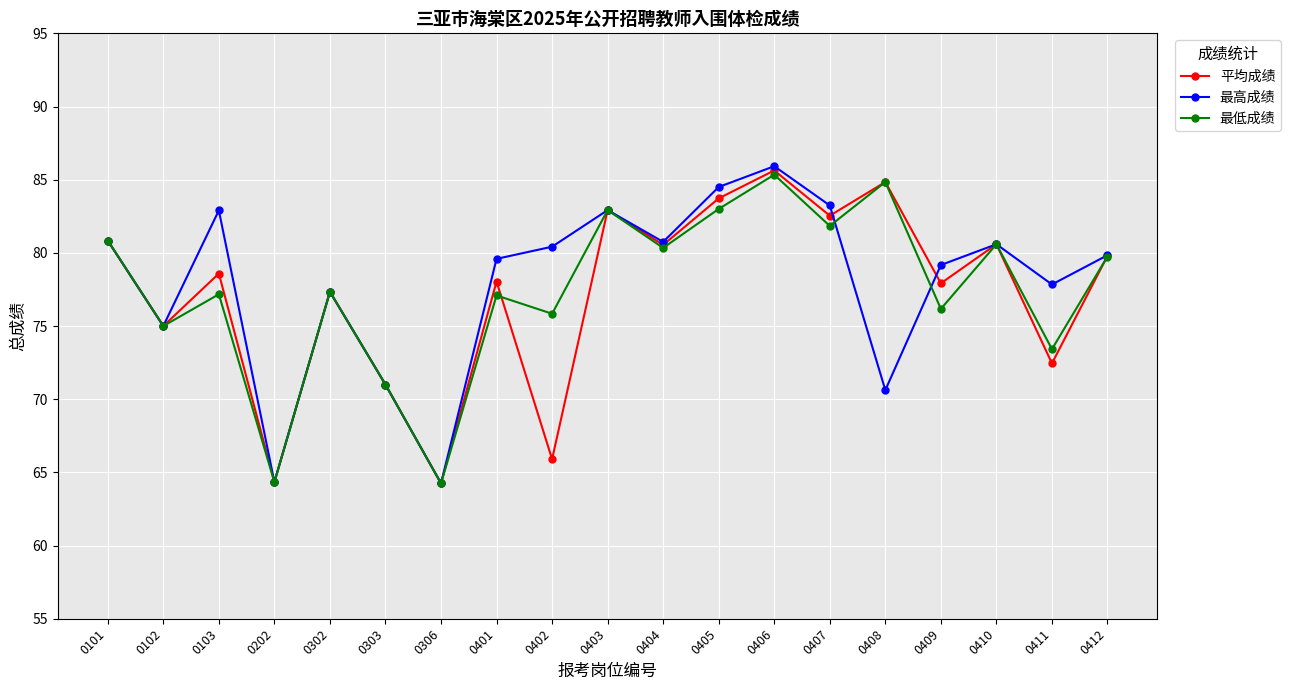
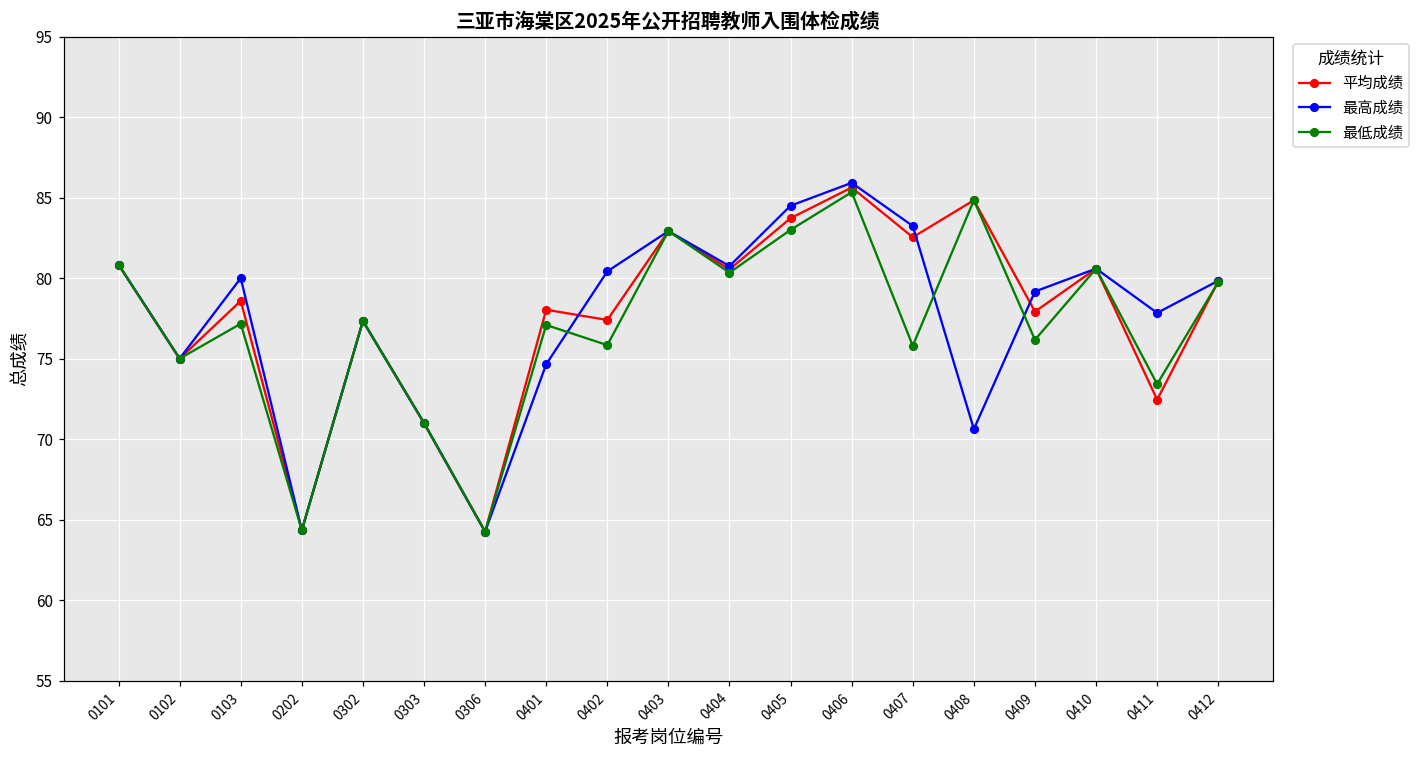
最高成绩, 0103: 82.9 -> 80.0
最高成绩, 0401: 79.6 -> 74.7
平均成绩, 0402: 65.9 -> 77.4
最低成绩, 0407: 81.8 -> 75.8
